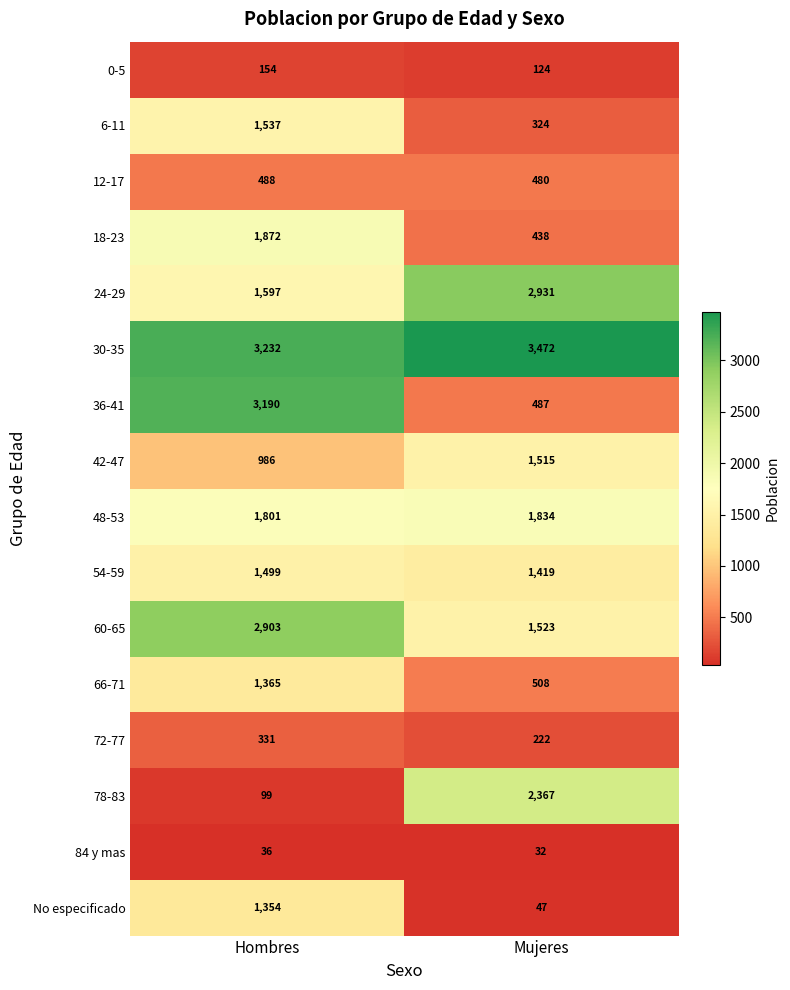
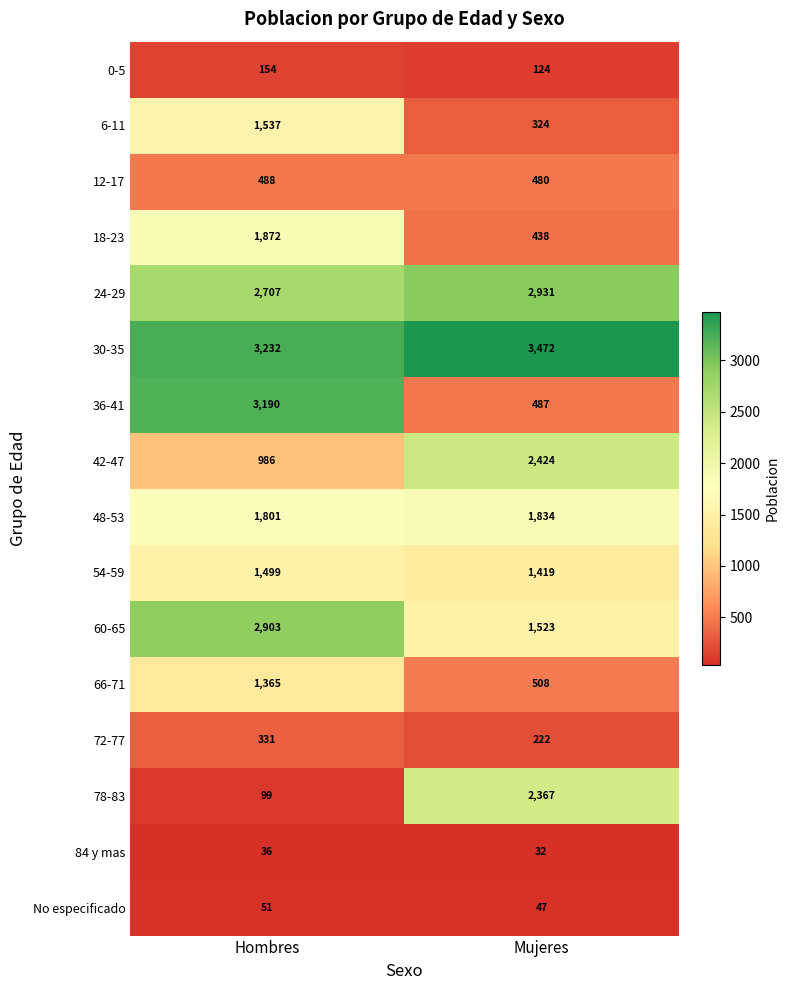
24-29, Hombres: 1,597 -> 2,707
42-47, Mujeres: 1,515 -> 2,424
No especificado, Hombres: 1,354 -> 51
